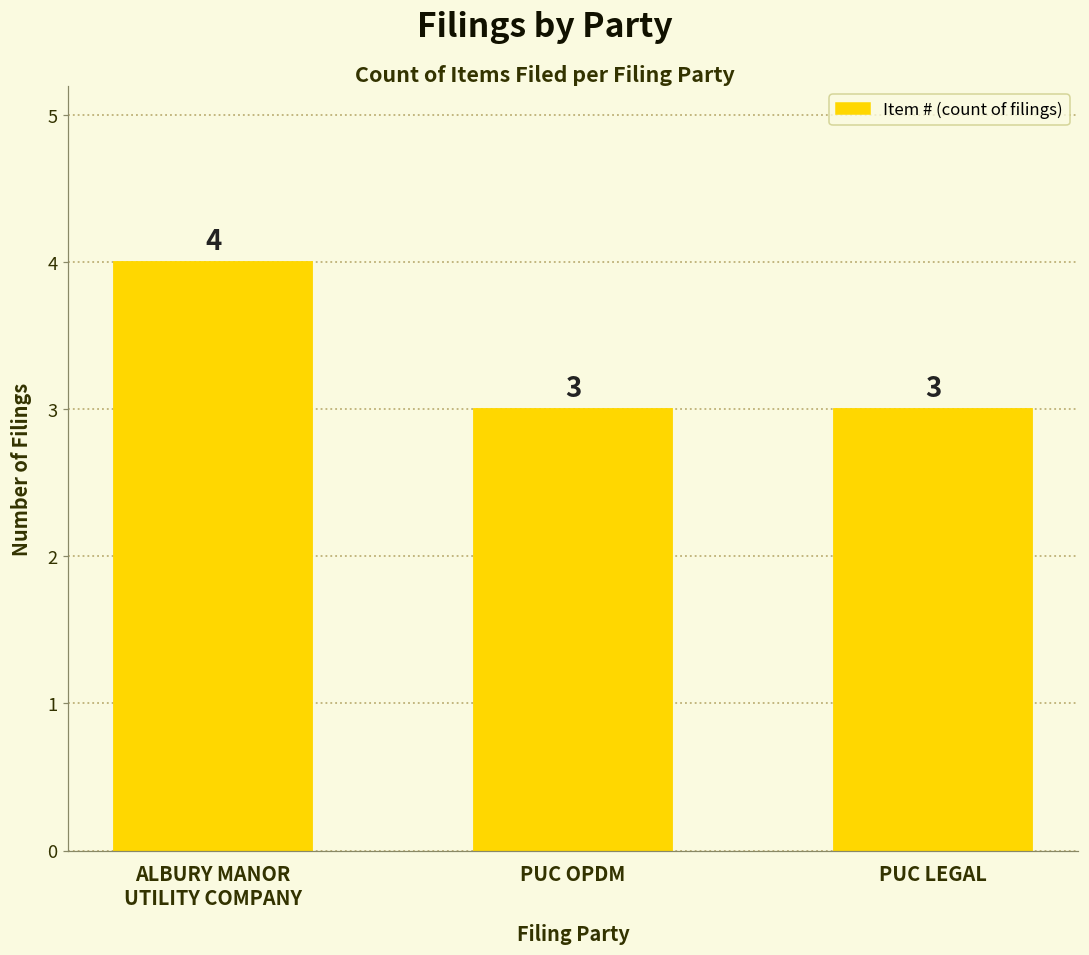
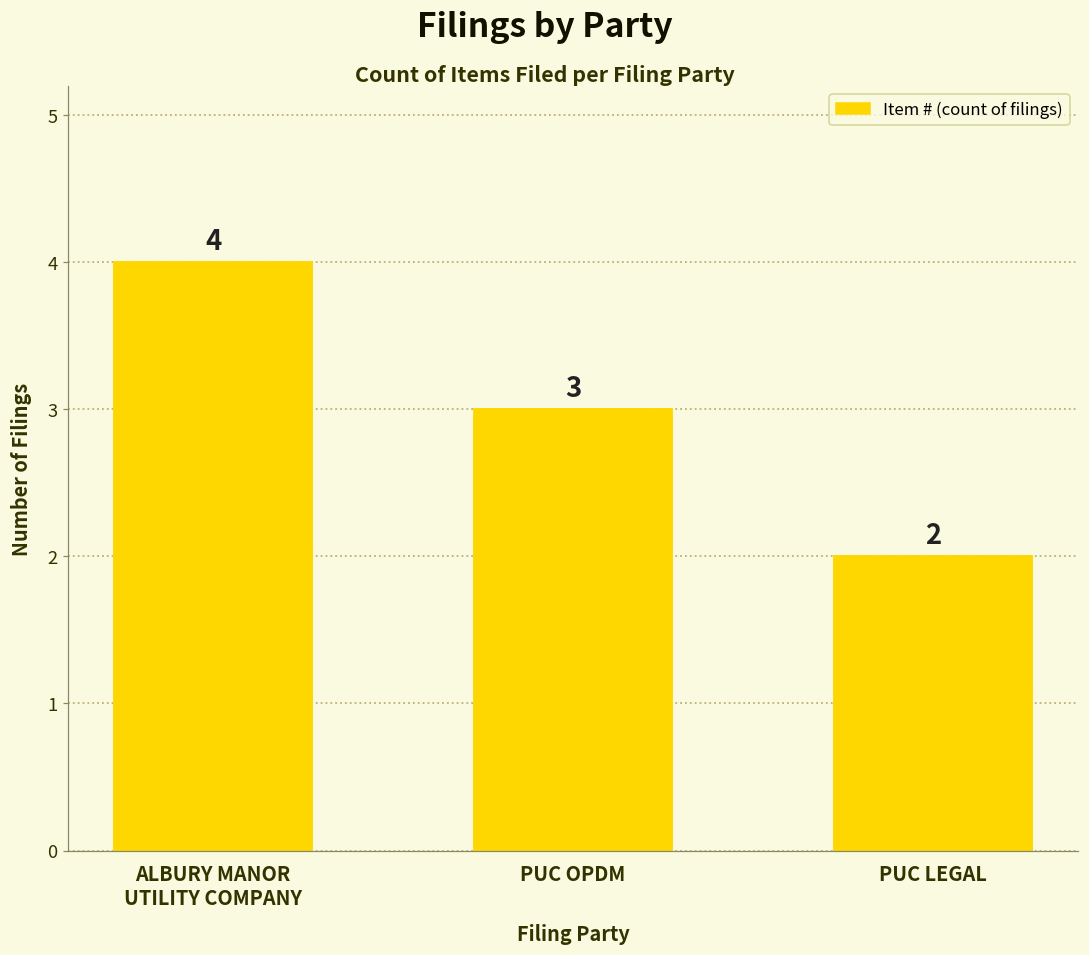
PUC LEGAL: 3 -> 2
